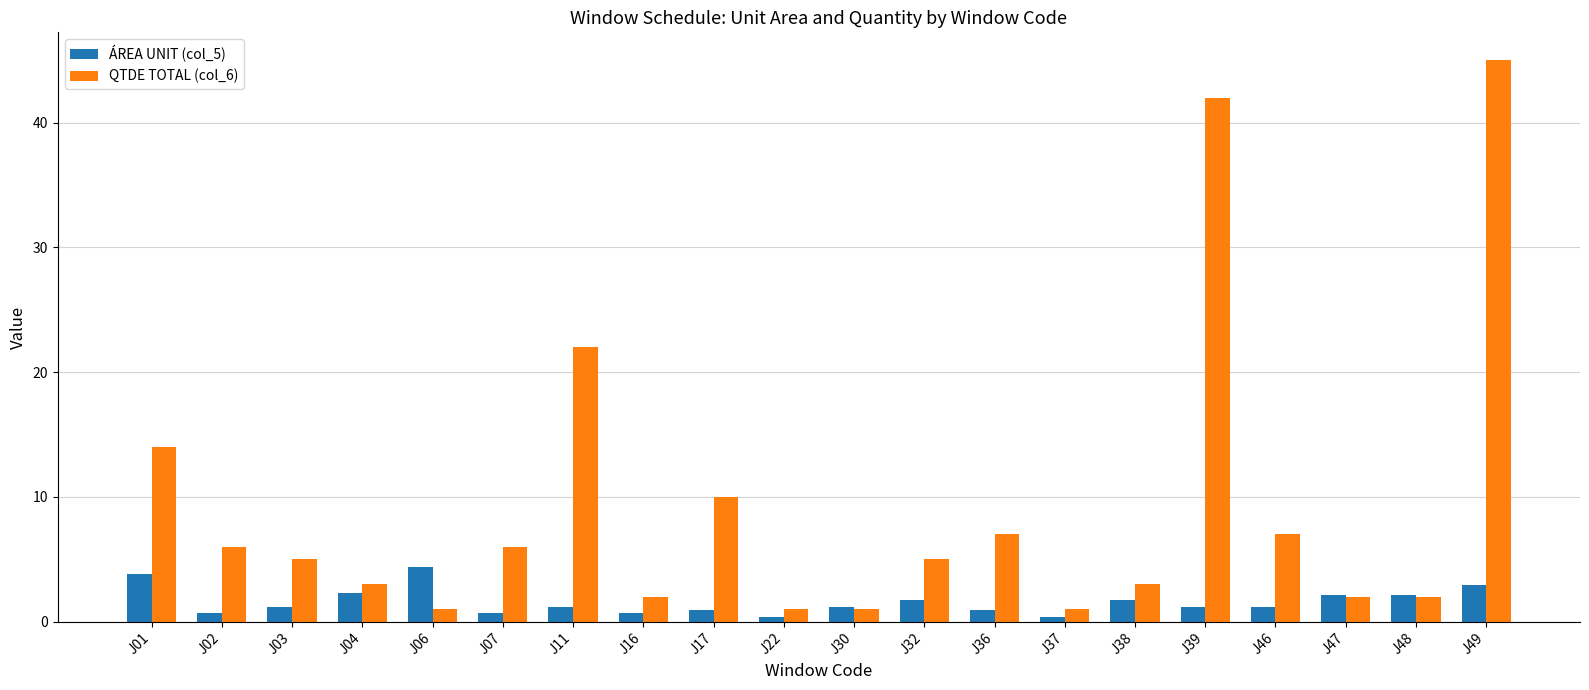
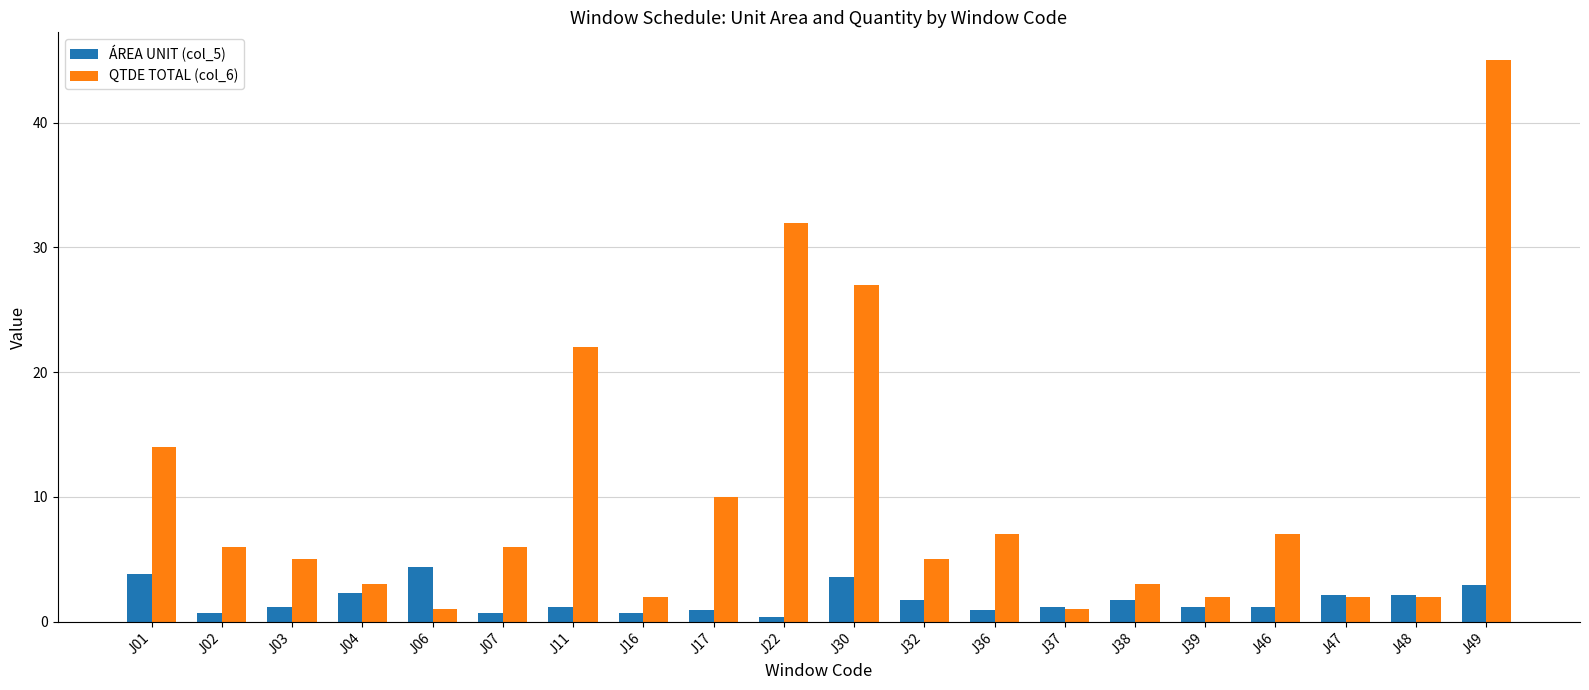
QTDE TOTAL (col_6), J22: 1 -> 32
ÁREA UNIT (col_5), J30: 1.2 -> 3.6
QTDE TOTAL (col_6), J30: 1 -> 27
ÁREA UNIT (col_5), J37: 0.4 -> 1.2
QTDE TOTAL (col_6), J39: 42 -> 2
